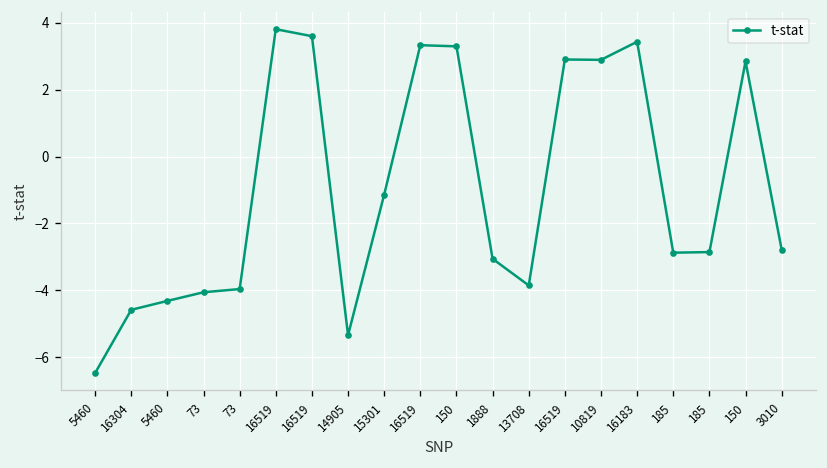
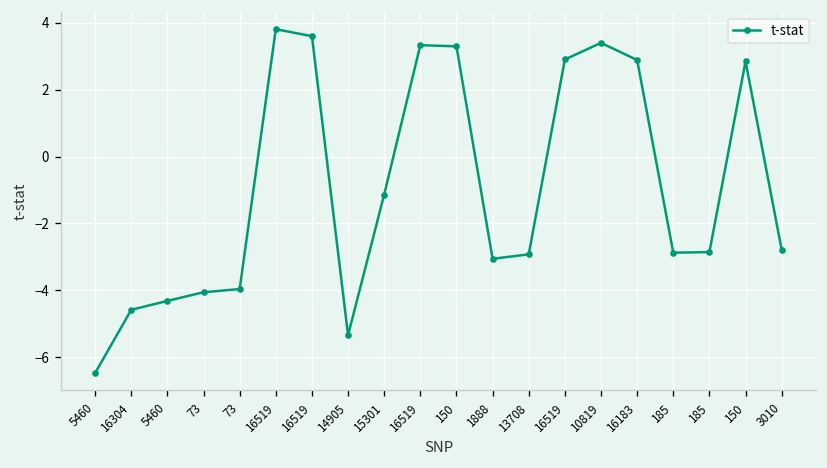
13708: -3.9 -> -2.9
10819: 2.9 -> 3.4
16183: 3.4 -> 2.9
